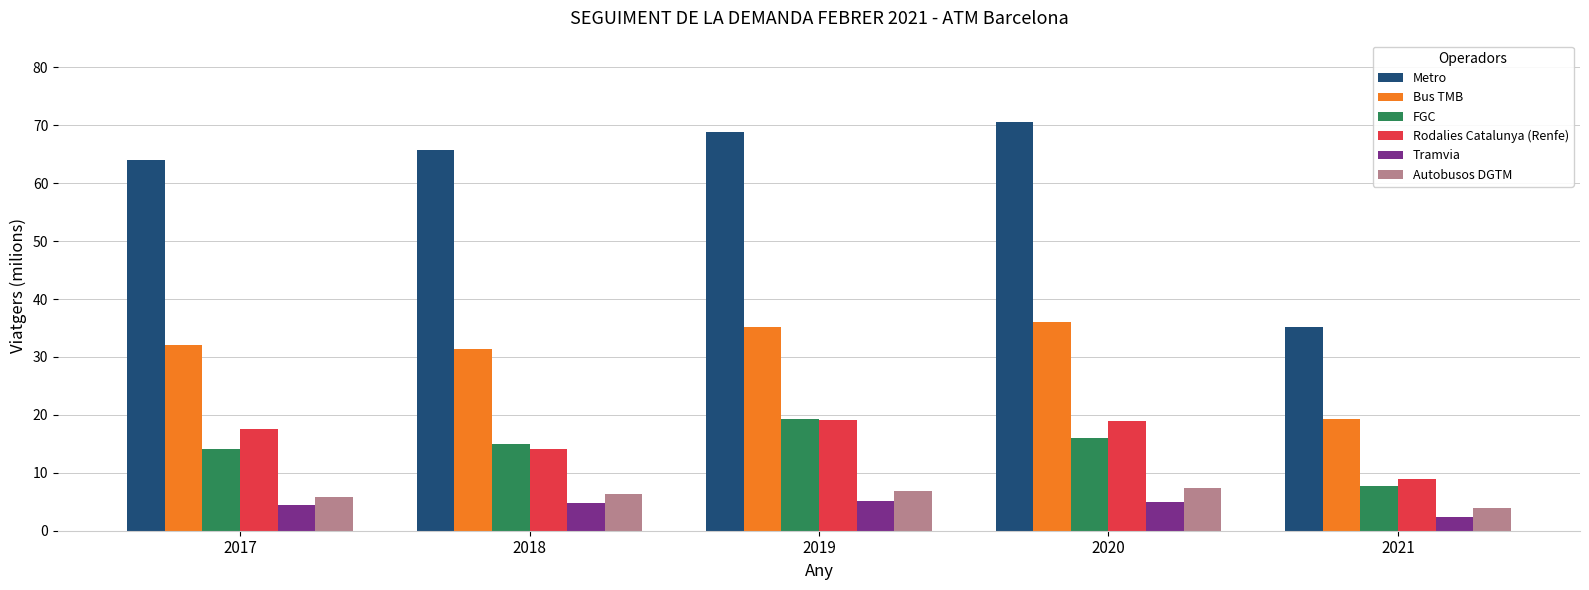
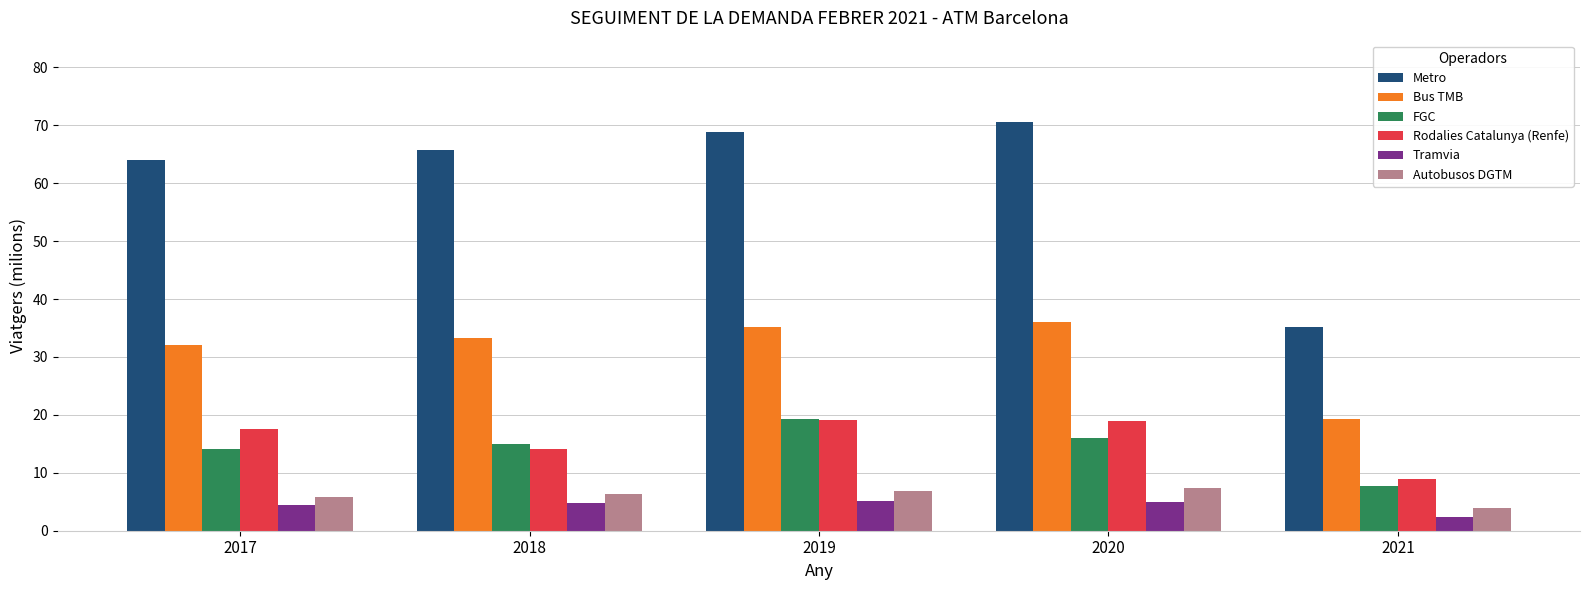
Bus TMB, 2018: 31 -> 33
